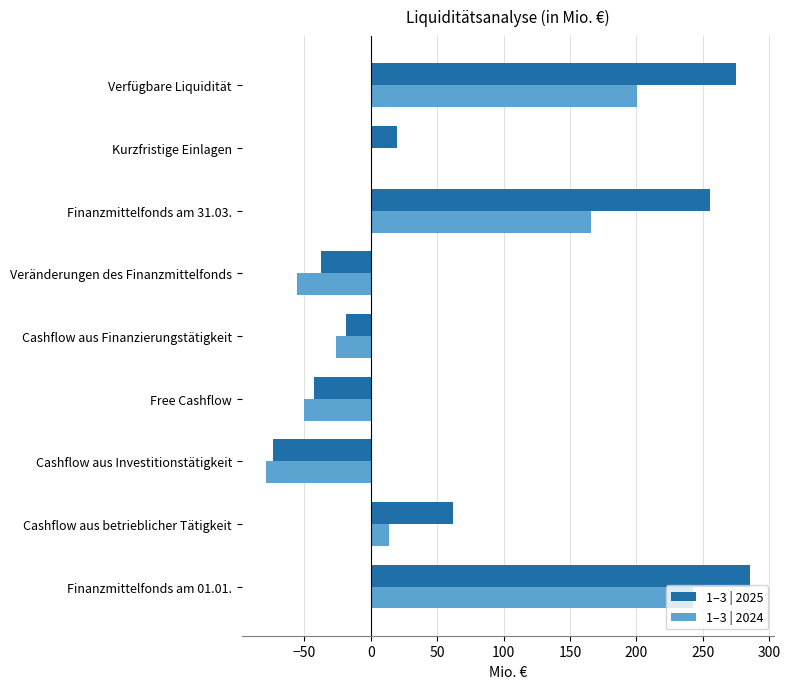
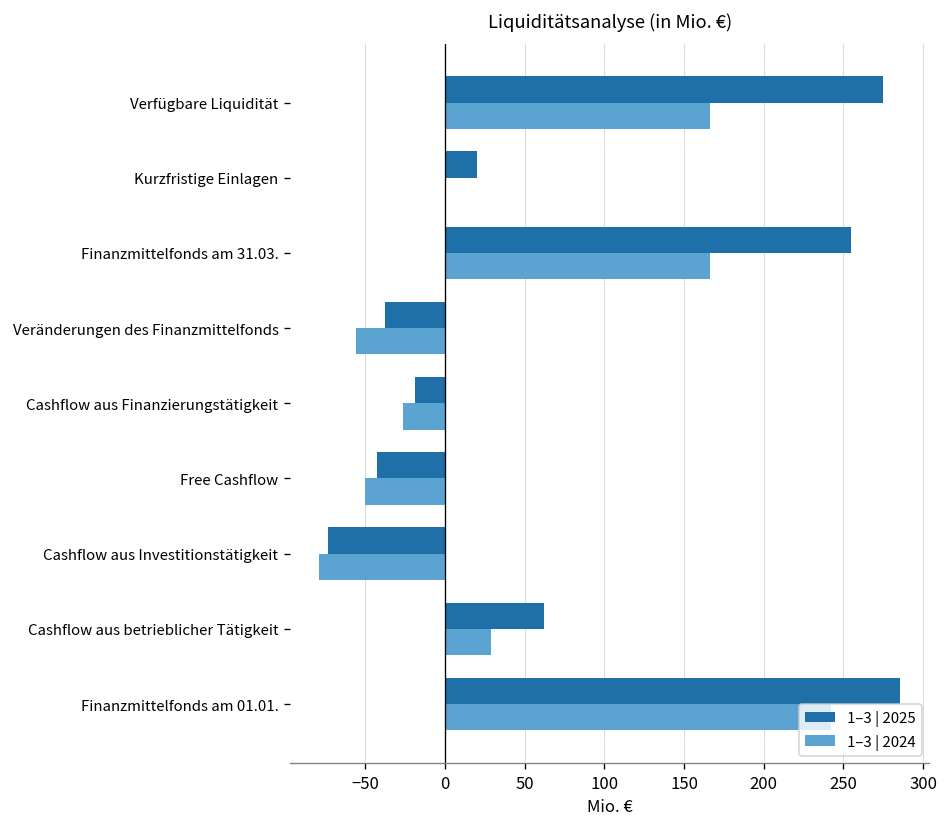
1–3 | 2024, Verfügbare Liquidität: 200 -> 166
1–3 | 2024, Cashflow aus betrieblicher Tätigkeit: 14 -> 29
